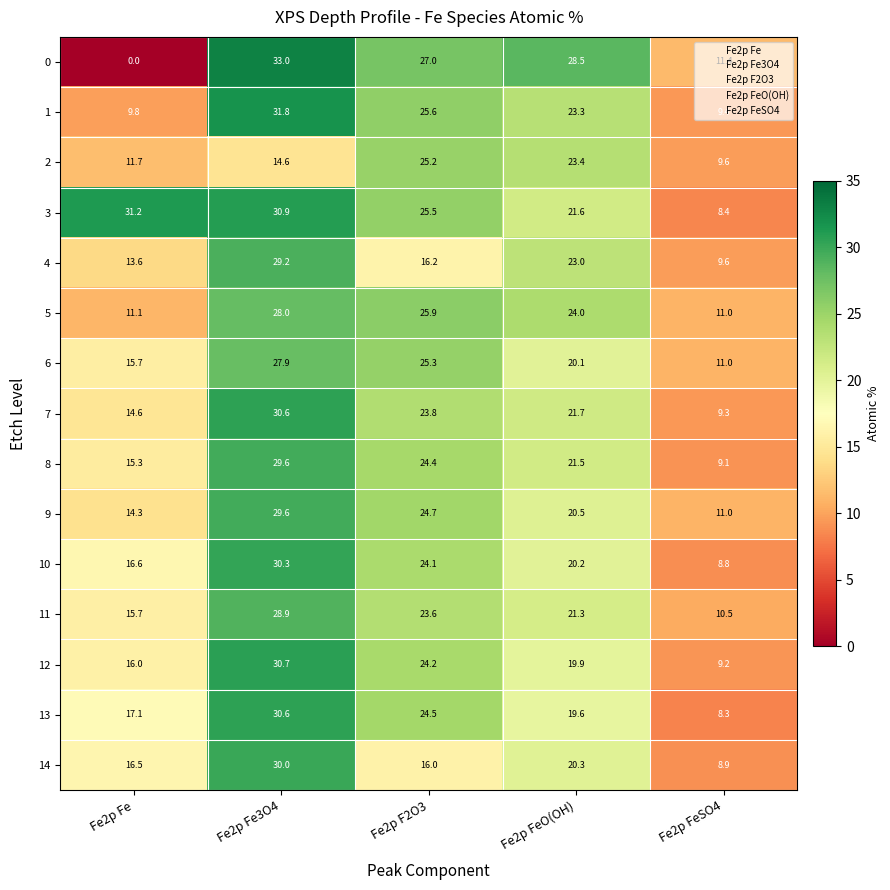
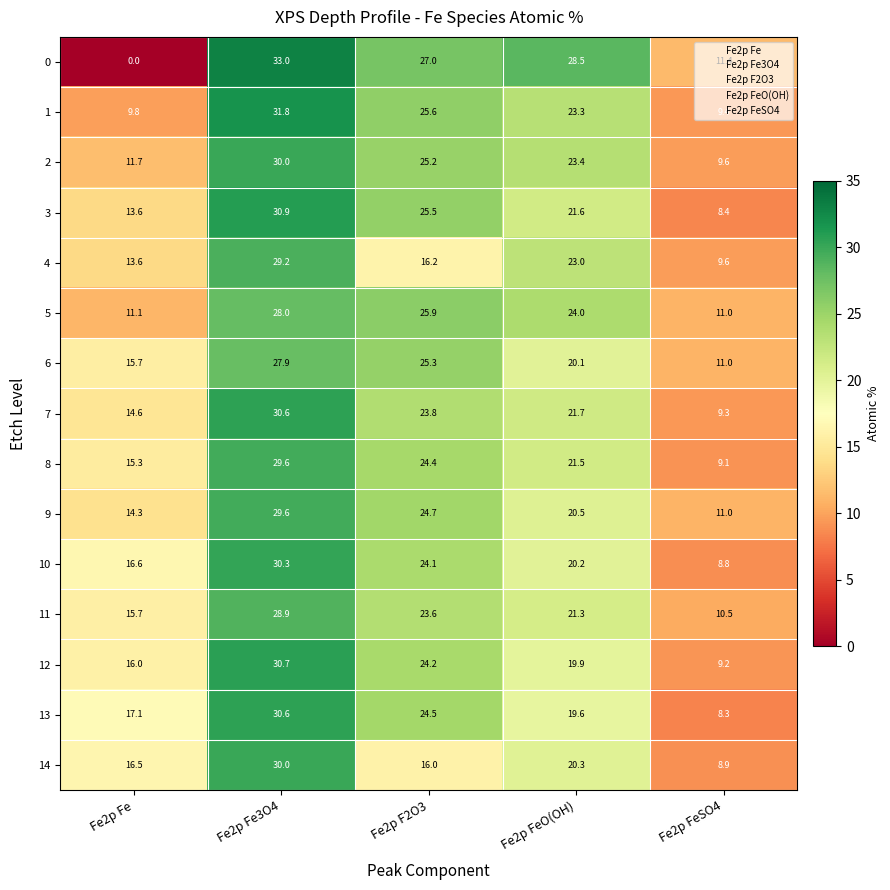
2, Fe2p Fe3O4: 14.6 -> 30.0
3, Fe2p Fe: 31.2 -> 13.6
